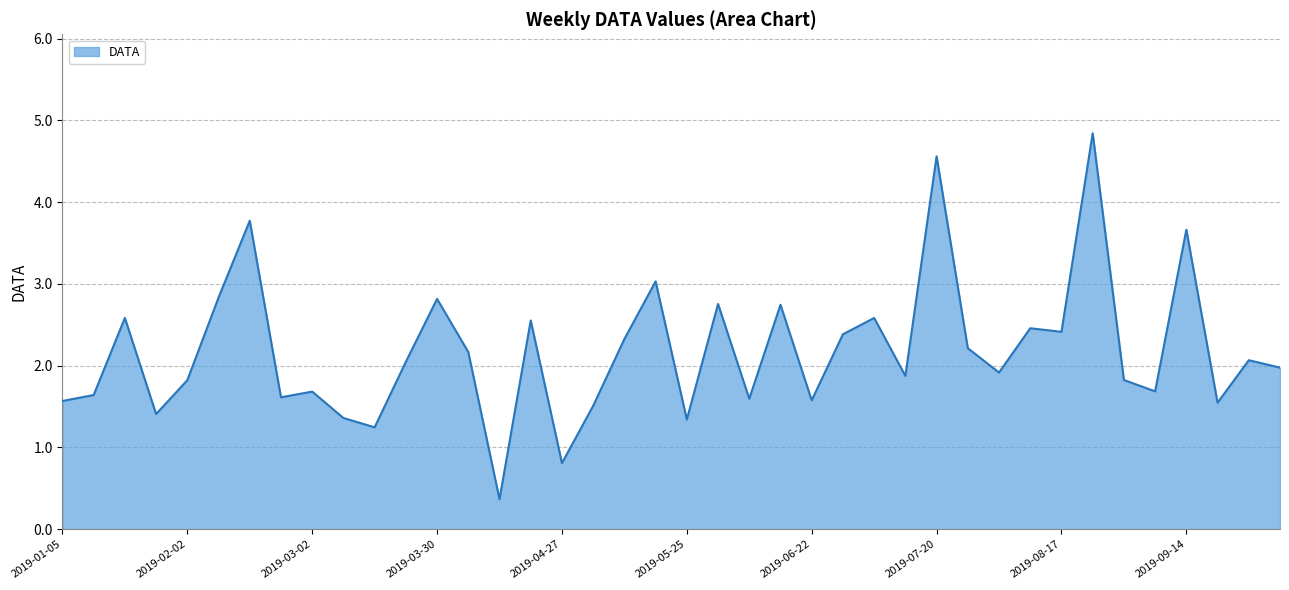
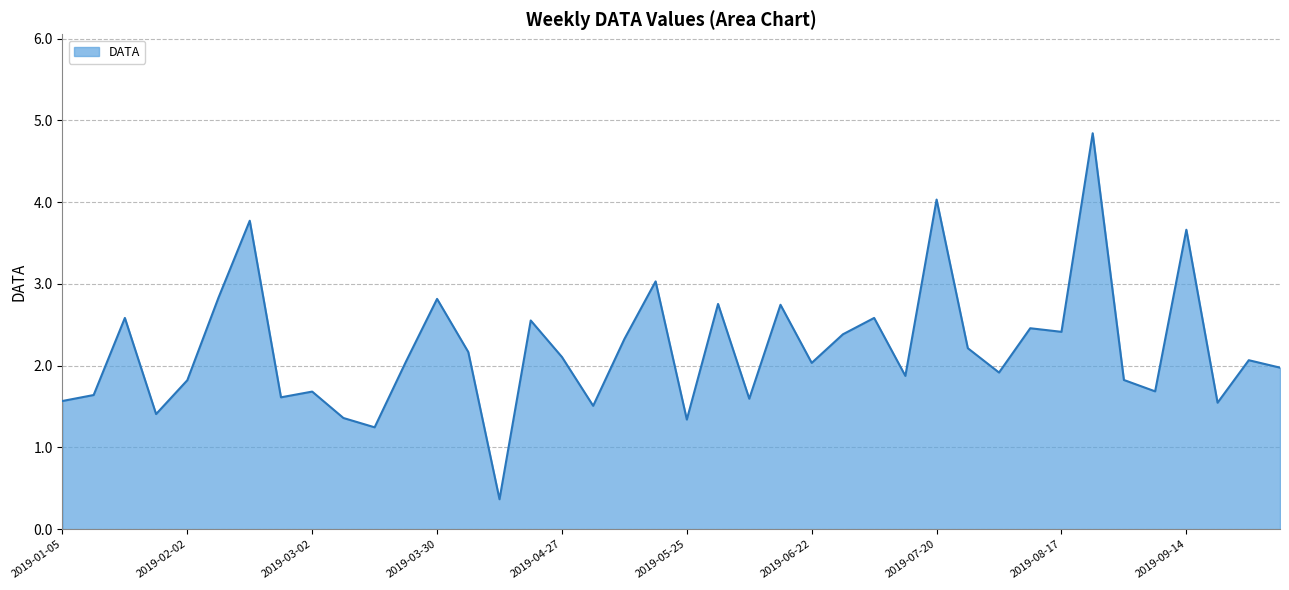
2019-04-27: 0.8 -> 2.1
2019-06-22: 1.6 -> 2.0
2019-07-20: 4.6 -> 4.0
